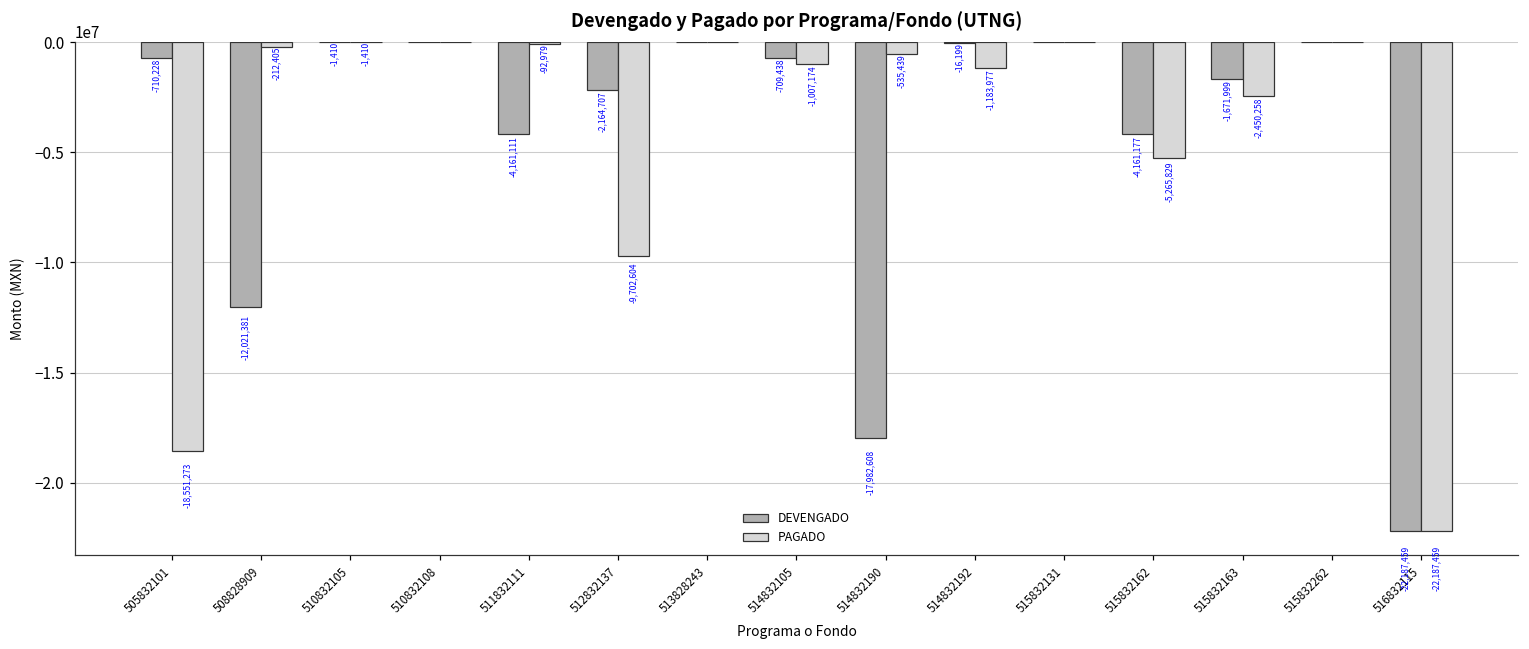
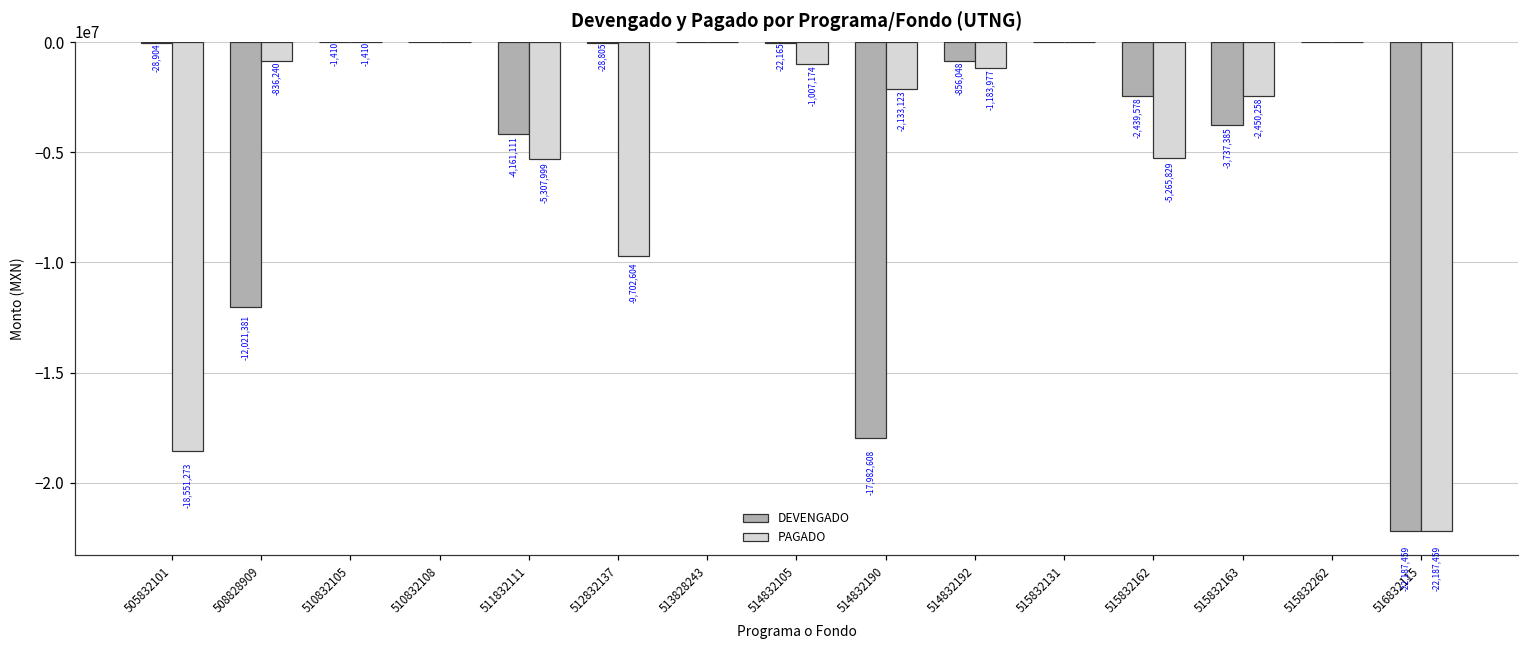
DEVENGADO, 505832101: -710,228 -> -28,904
PAGADO, 508828909: -212,405 -> -836,240
PAGADO, 511832111: -92,979 -> -5,307,999
DEVENGADO, 512832137: -2,164,707 -> -28,805
DEVENGADO, 514832105: -709,438 -> -22,165
PAGADO, 514832190: -535,439 -> -2,133,123
DEVENGADO, 514832192: -16,199 -> -856,048
DEVENGADO, 515832162: -4,161,177 -> -2,439,578
DEVENGADO, 515832163: -1,671,999 -> -3,737,385
